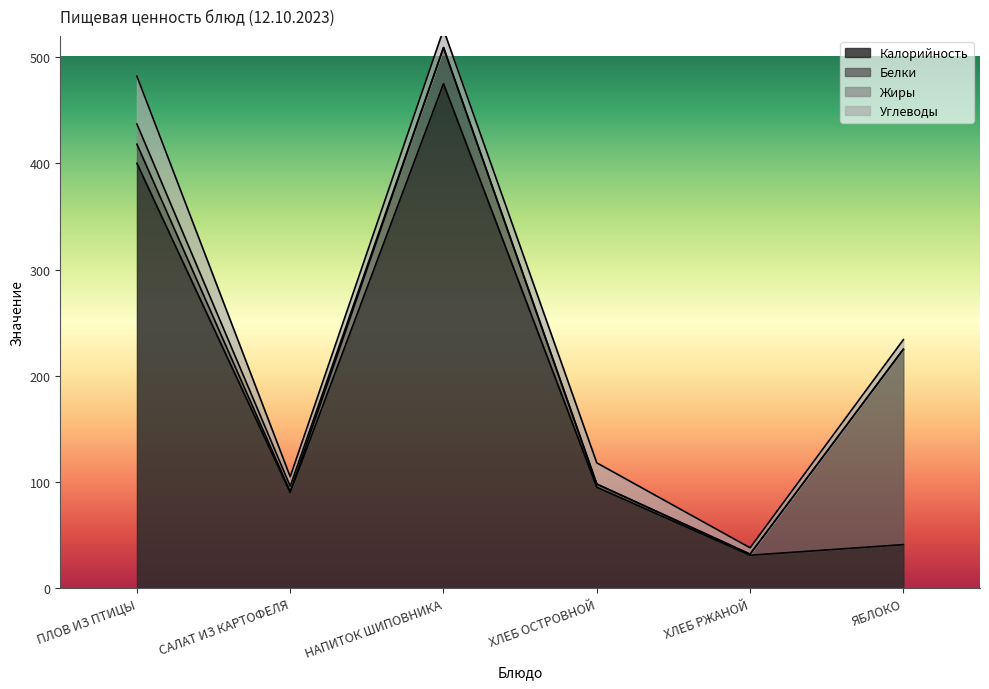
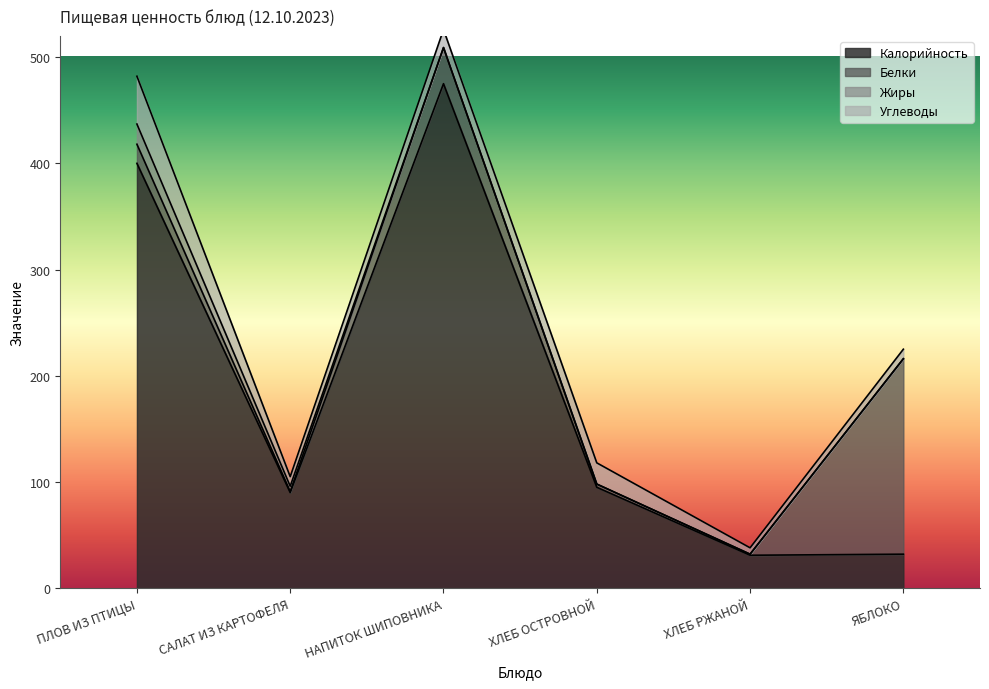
Калорийность, ЯБЛОКО: 41 -> 32
